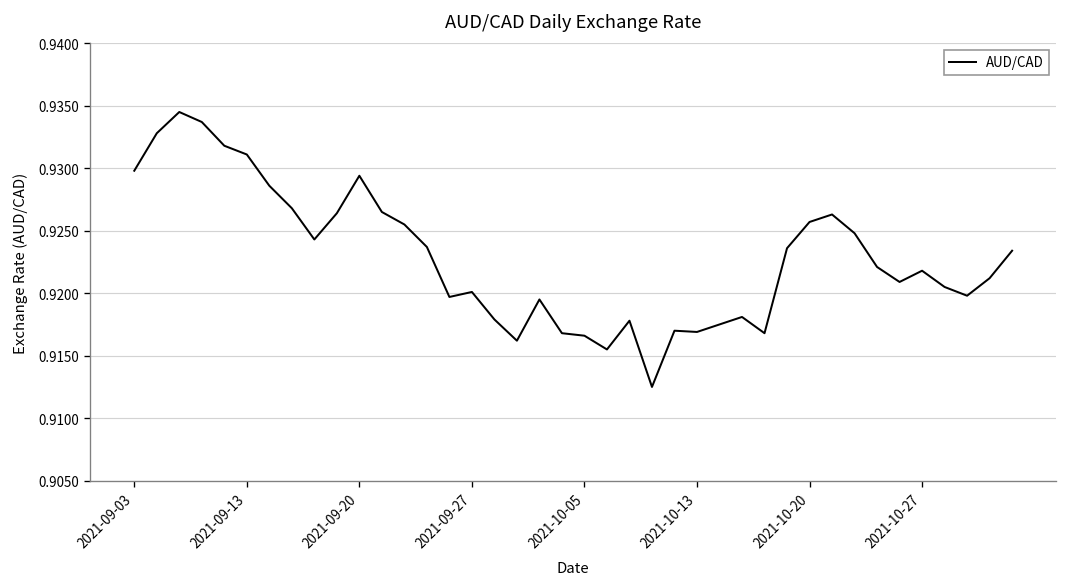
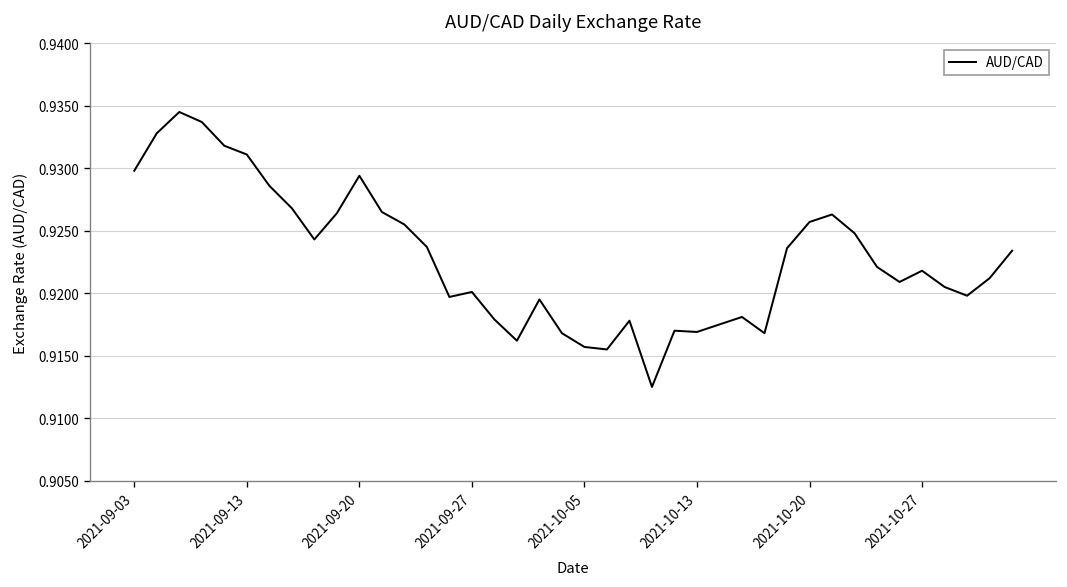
2021-10-05: 0.9166 -> 0.9157
